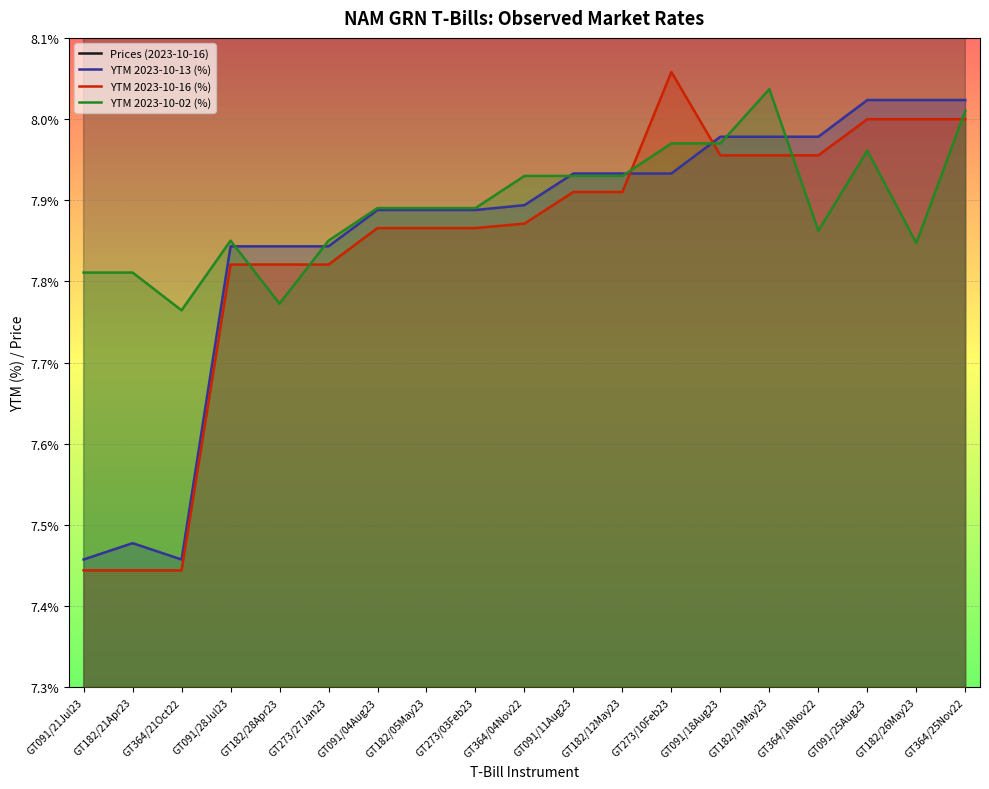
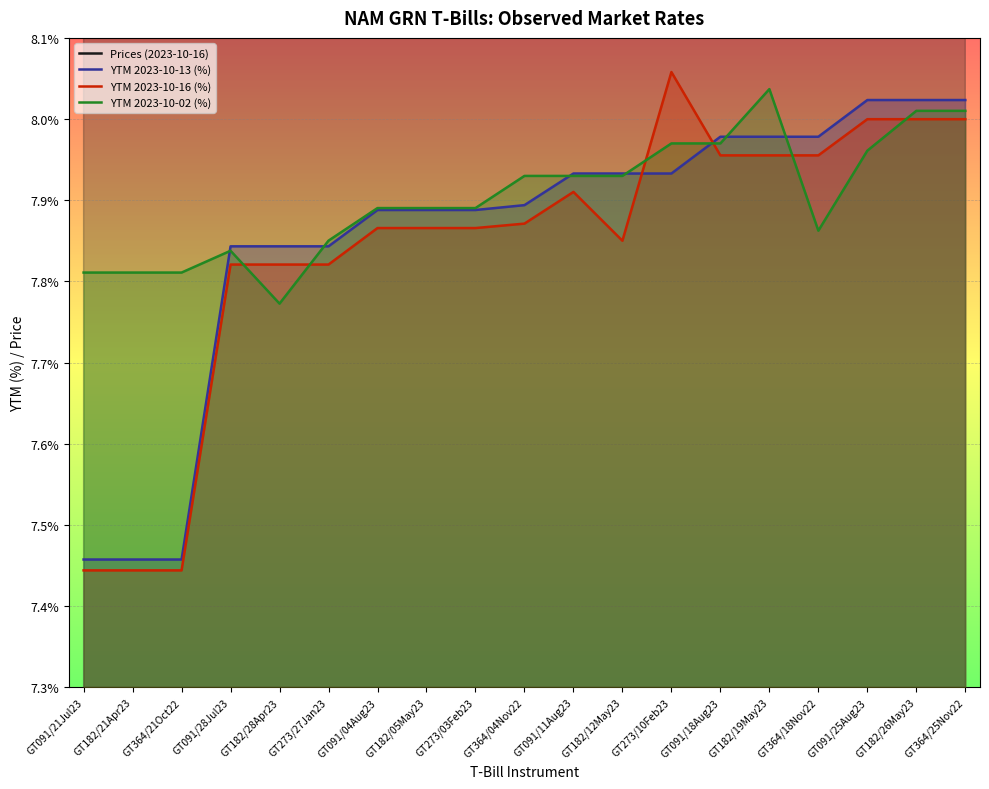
YTM 2023-10-13 (%), GT182/21Apr23: 7.48% -> 7.46%
YTM 2023-10-02 (%), GT364/21Oct22: 7.76% -> 7.81%
YTM 2023-10-02 (%), GT091/28Jul23: 7.85% -> 7.84%
YTM 2023-10-16 (%), GT182/12May23: 7.91% -> 7.85%
YTM 2023-10-02 (%), GT182/26May23: 7.85% -> 8.01%
